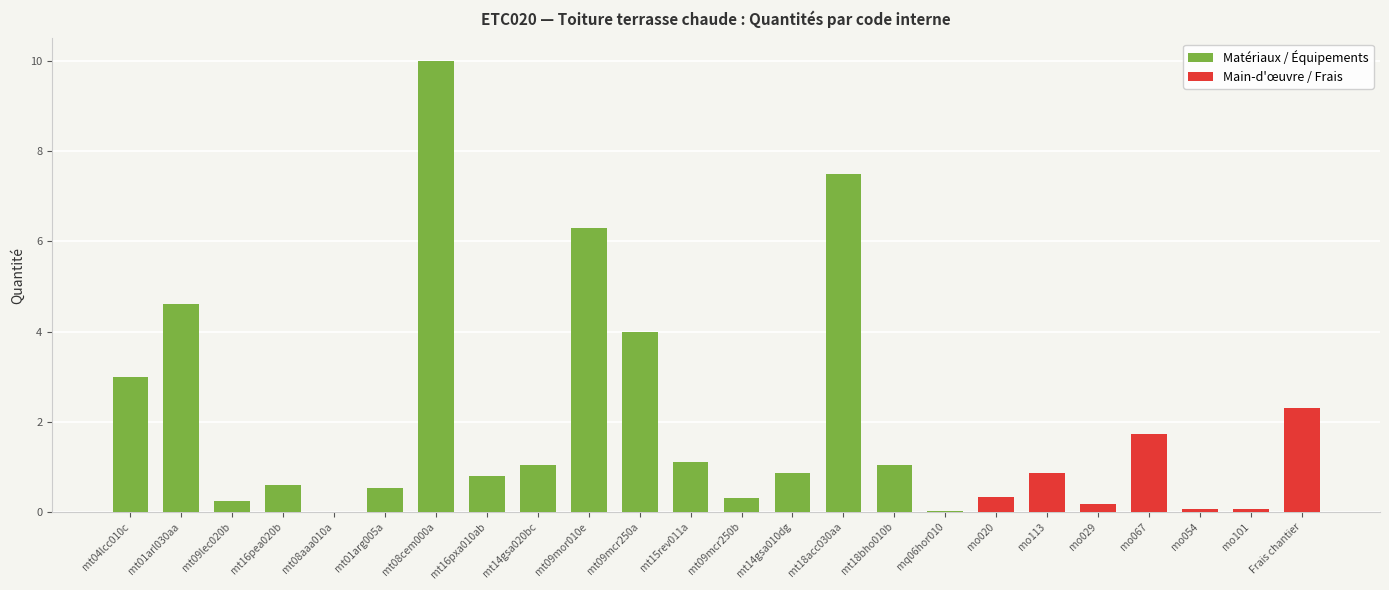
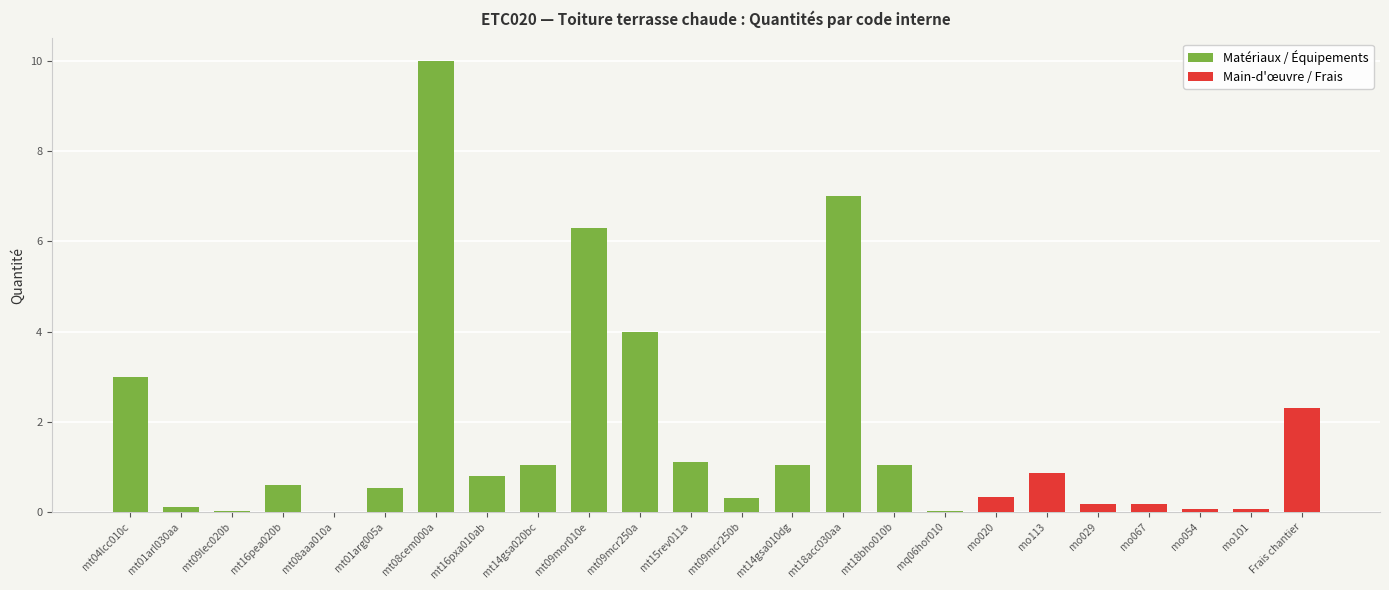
Matériaux / Équipements, mt01arl030aa: 4.6 -> 0.1
Matériaux / Équipements, mt09lec020b: 0.3 -> 0.0
Matériaux / Équipements, mt14gsa010dg: 0.9 -> 1.1
Matériaux / Équipements, mt18acc030aa: 7.5 -> 7.0
Main-d'œuvre / Frais, mo067: 1.7 -> 0.2
